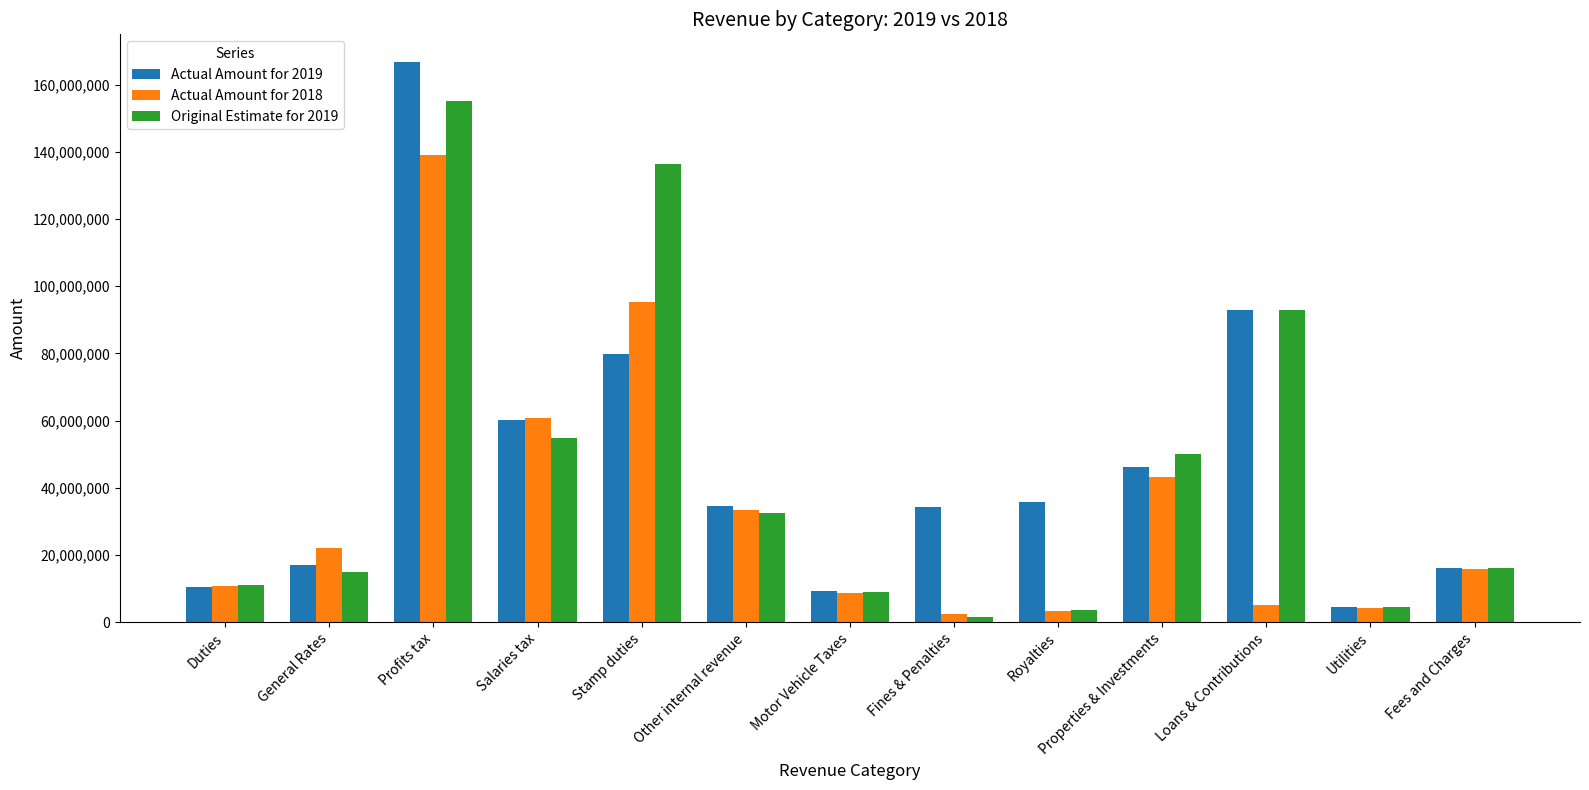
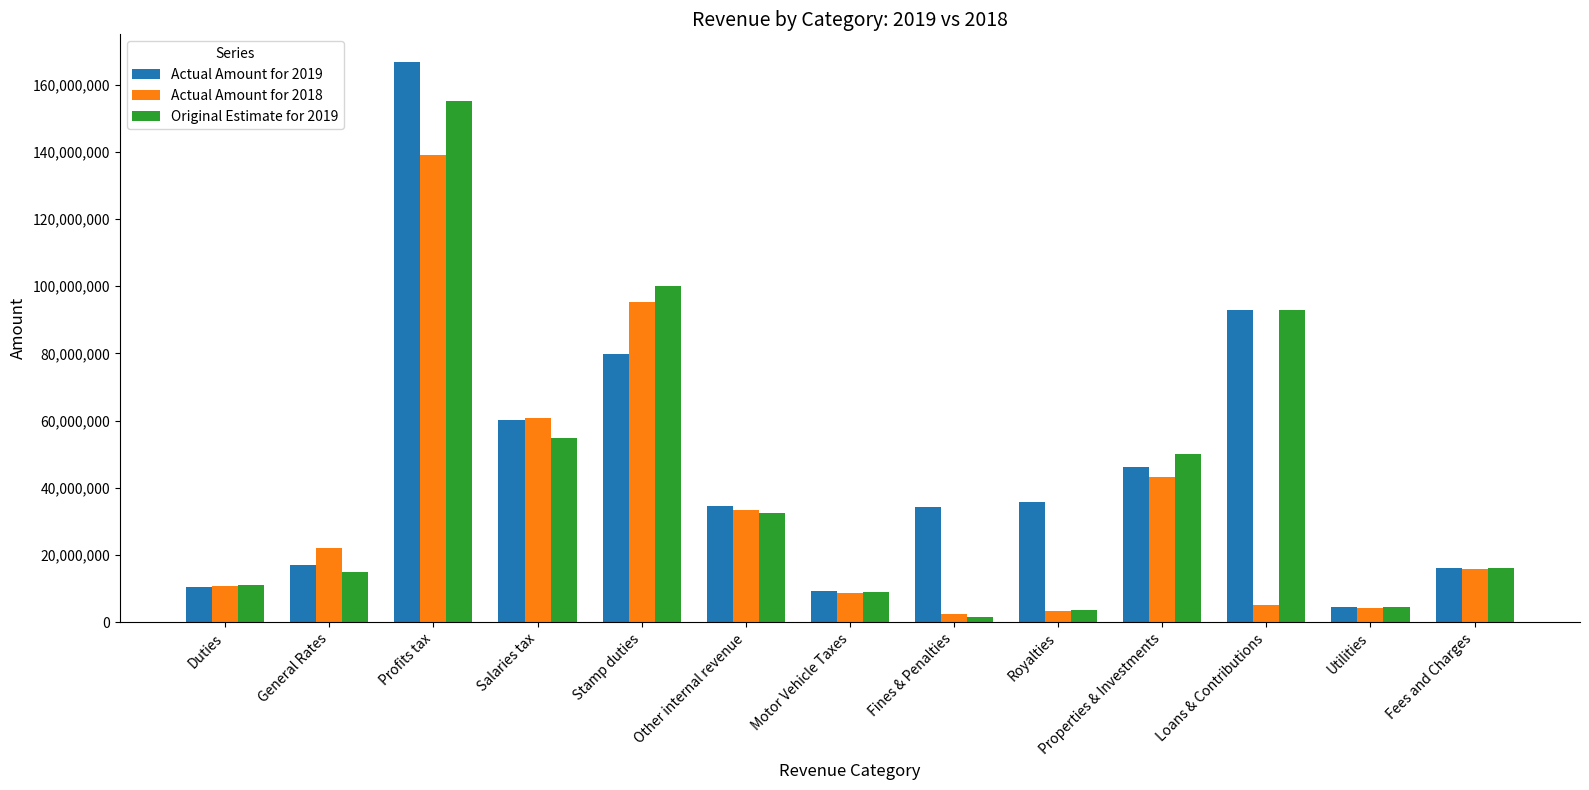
Original Estimate for 2019, Stamp duties: 136,000,000 -> 100,000,000
